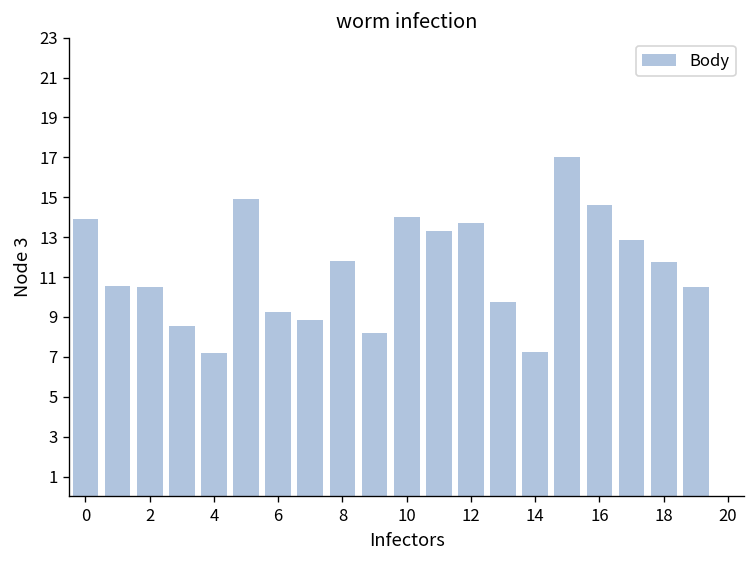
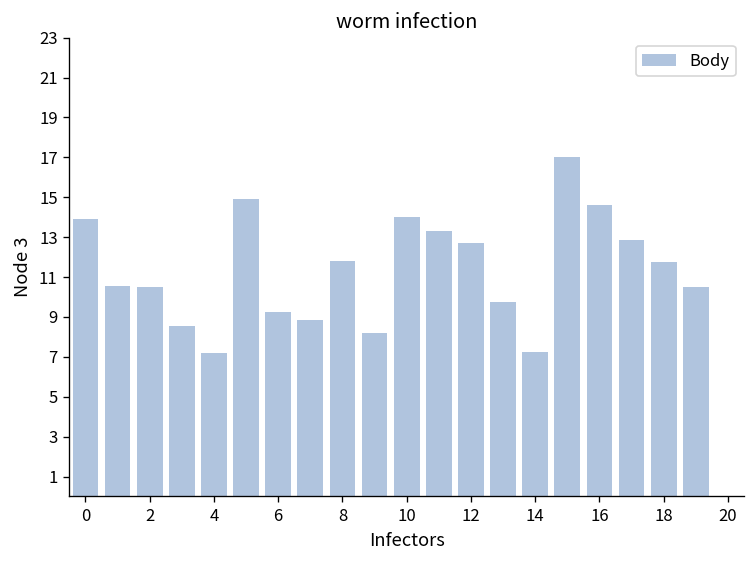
12: 13.7 -> 12.7
